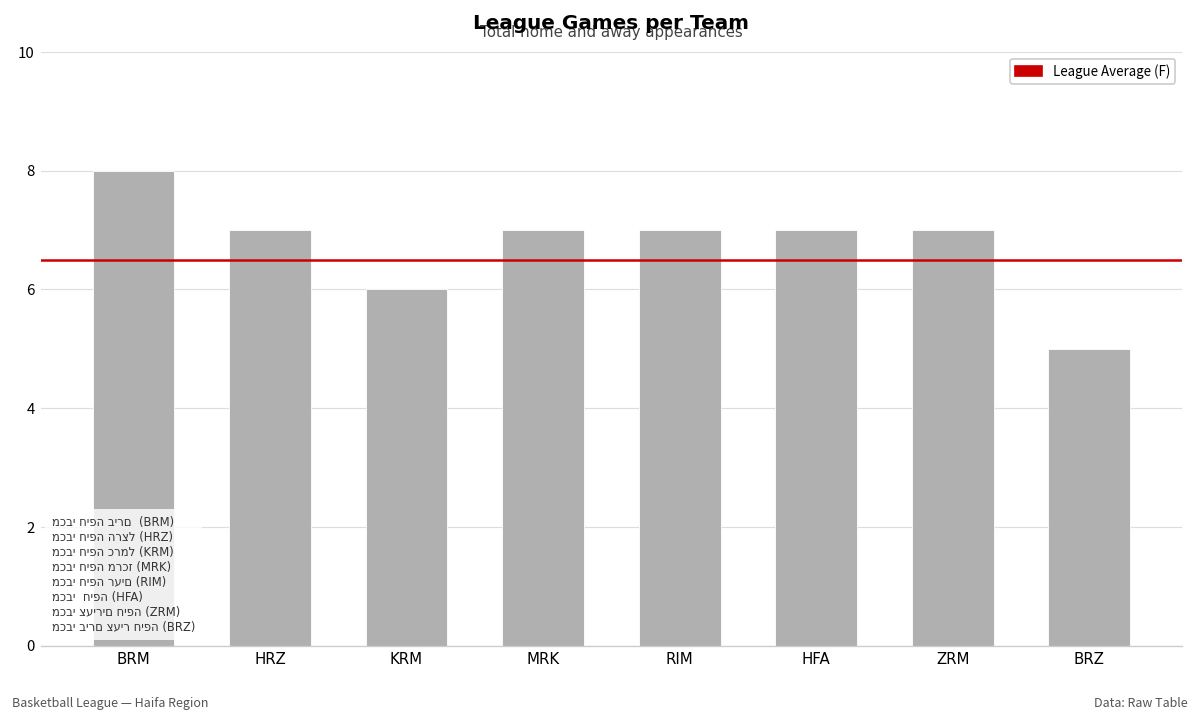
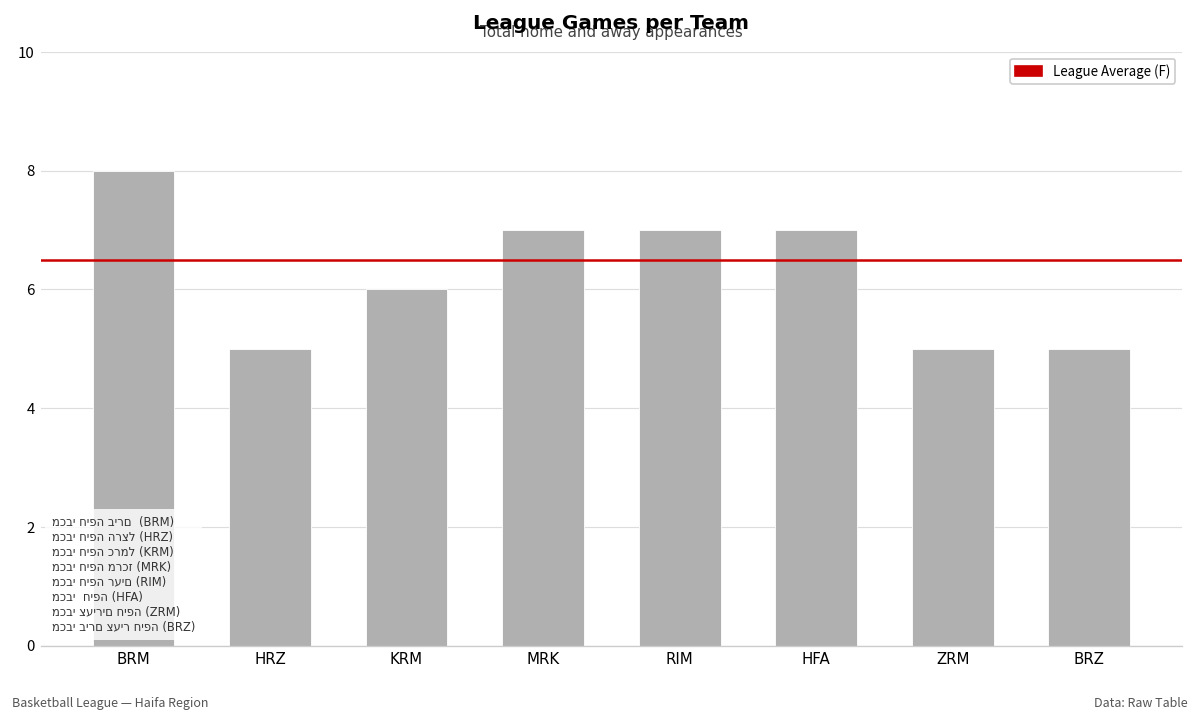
HRZ: 7 -> 5
ZRM: 7 -> 5
